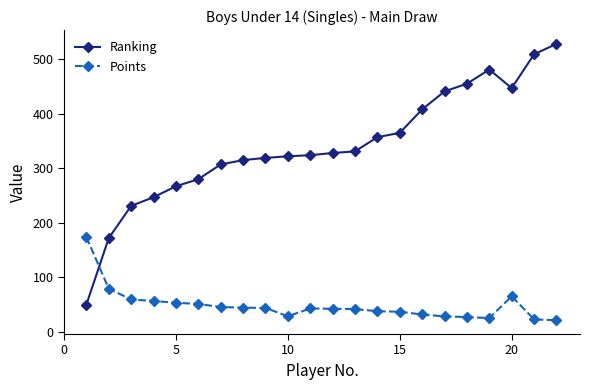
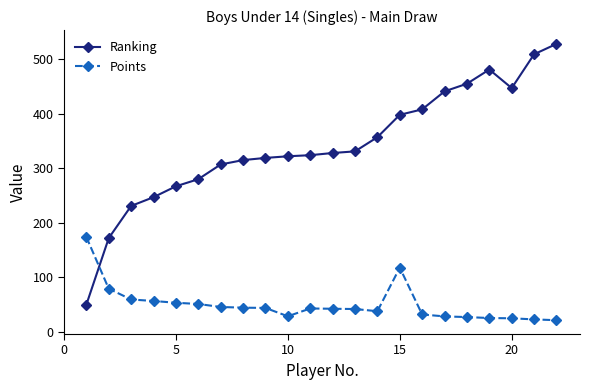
Ranking, 15: 370 -> 400
Points, 15: 40 -> 120
Points, 20: 70 -> 30
